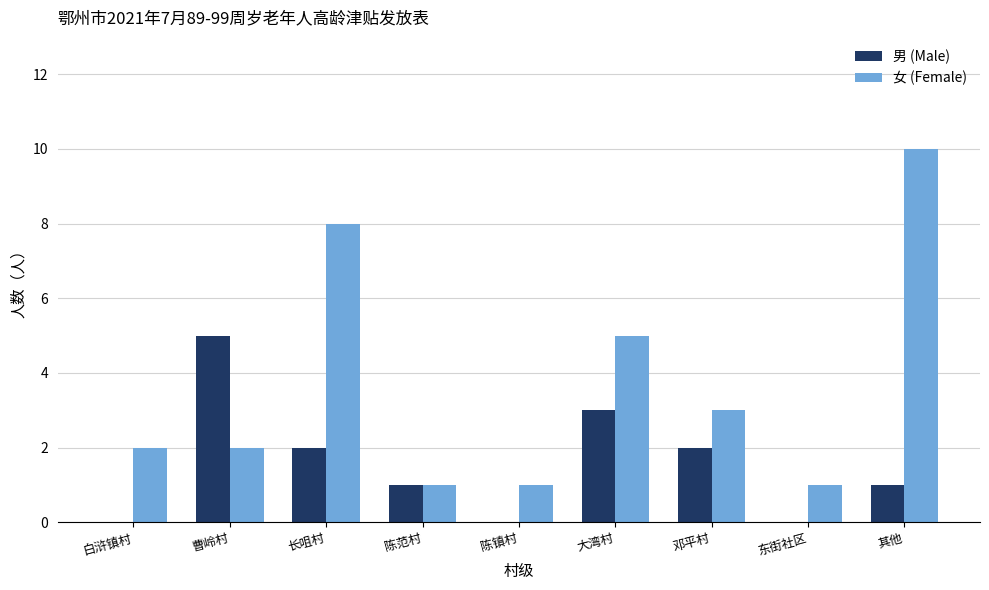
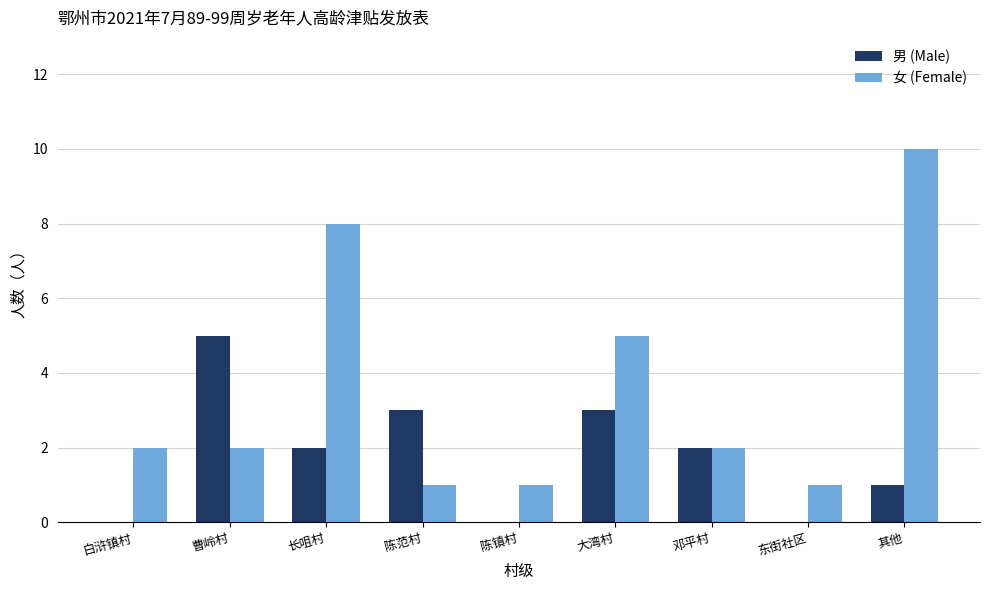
男 (Male), 陈范村: 1 -> 3
女 (Female), 邓平村: 3 -> 2
